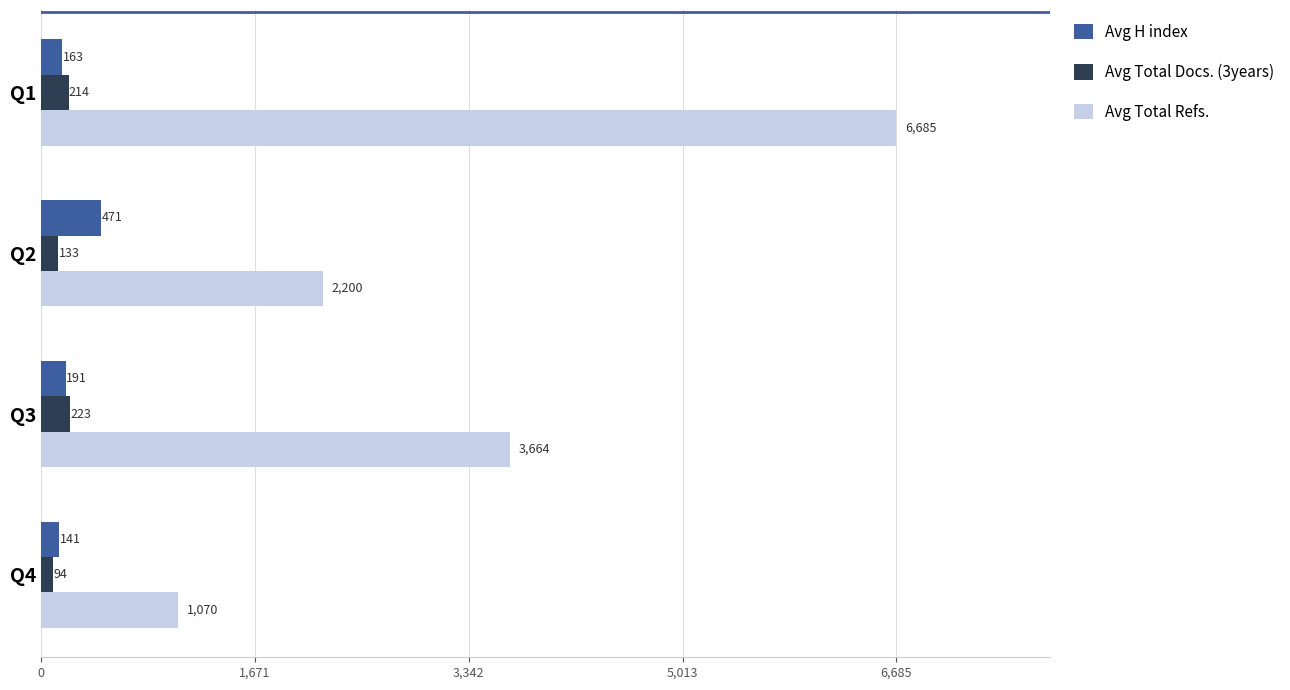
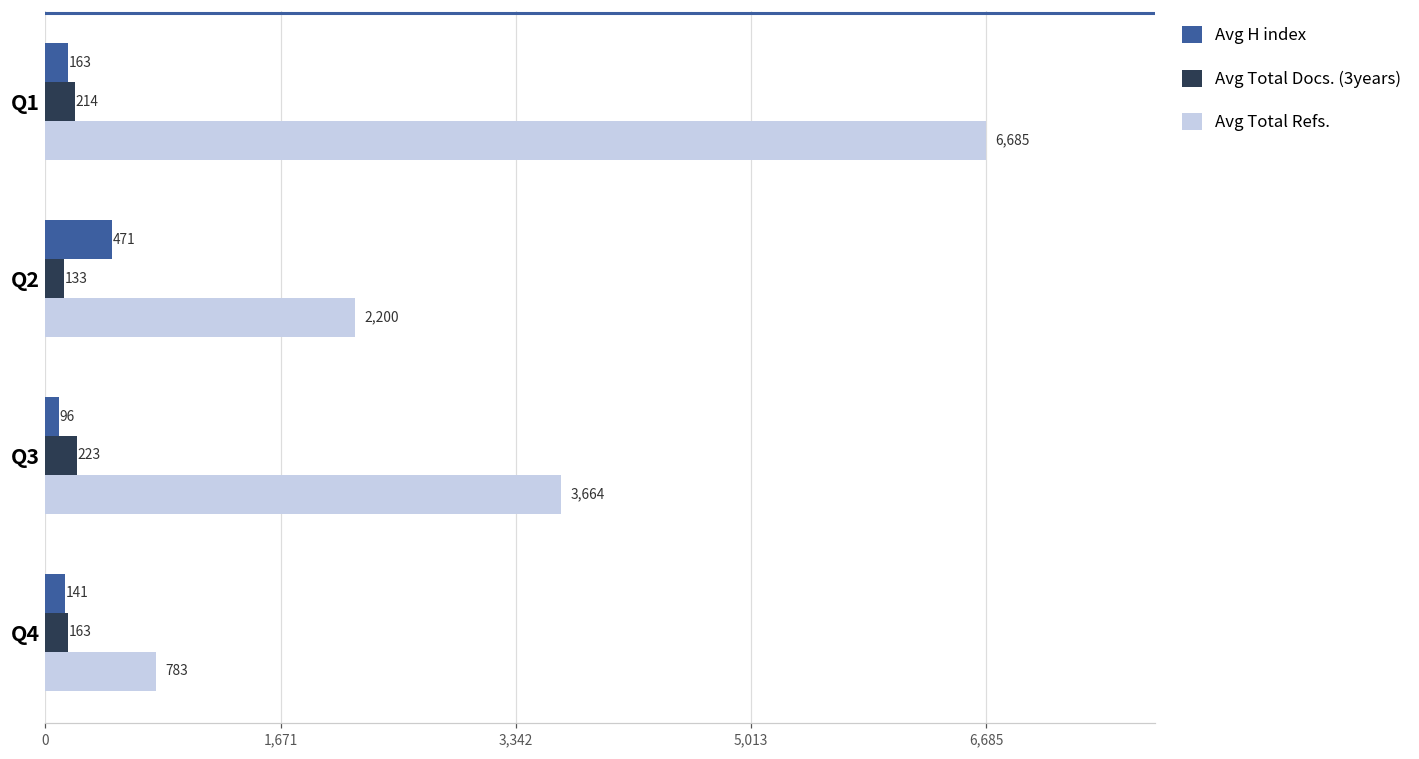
Avg H index, Q3: 191 -> 96
Avg Total Docs. (3years), Q4: 94 -> 163
Avg Total Refs., Q4: 1,070 -> 783
